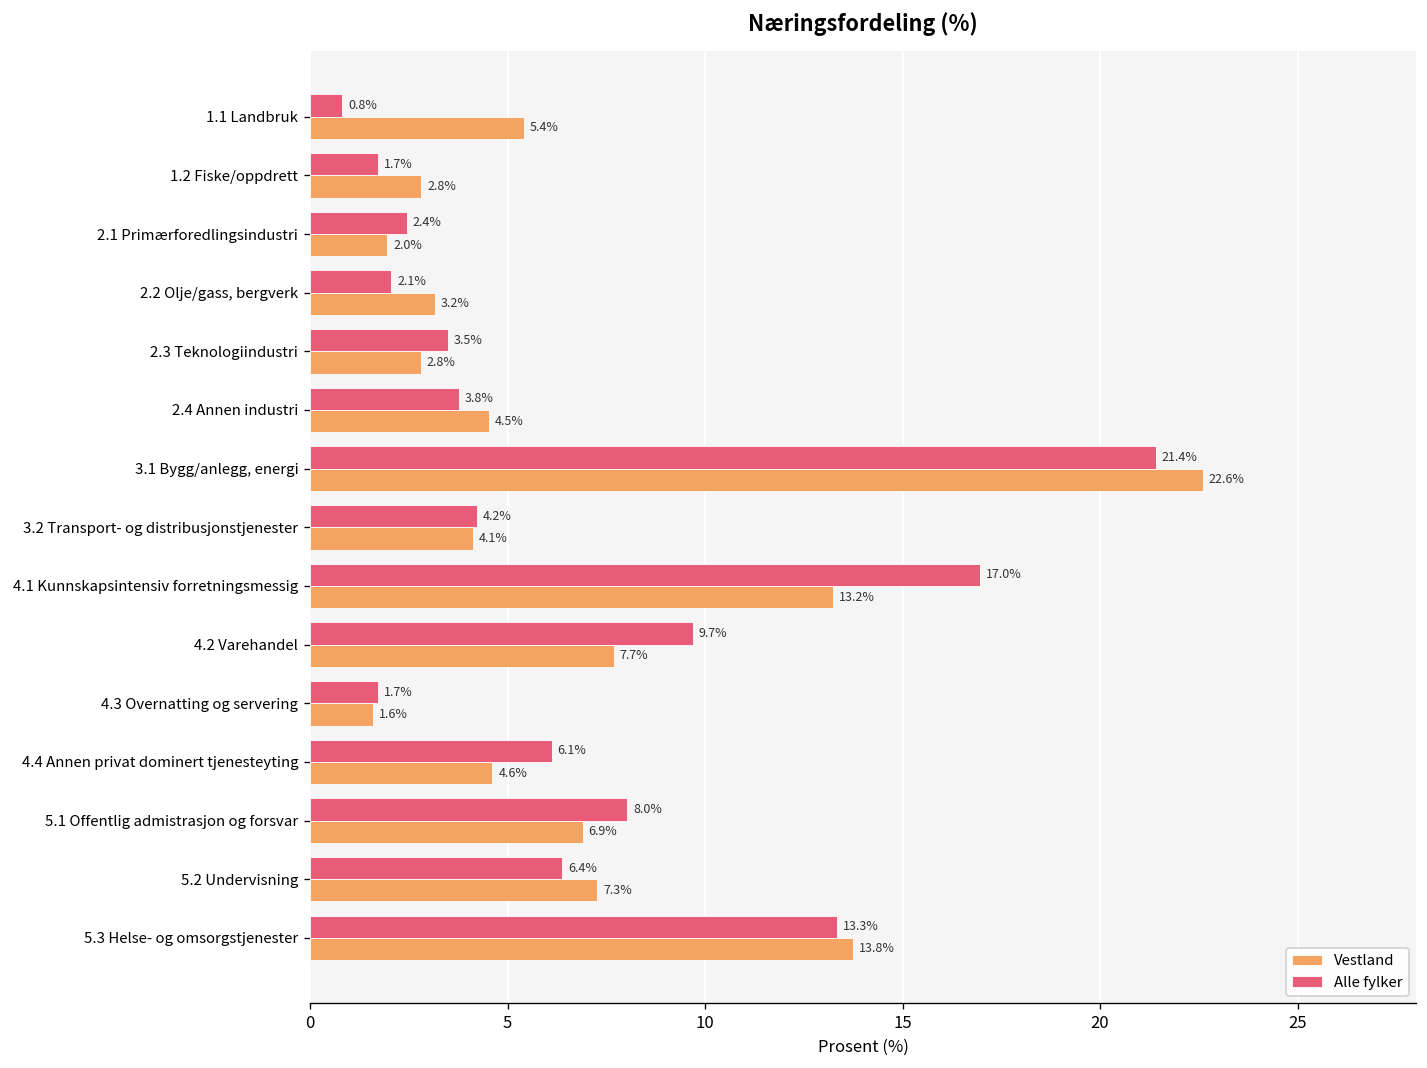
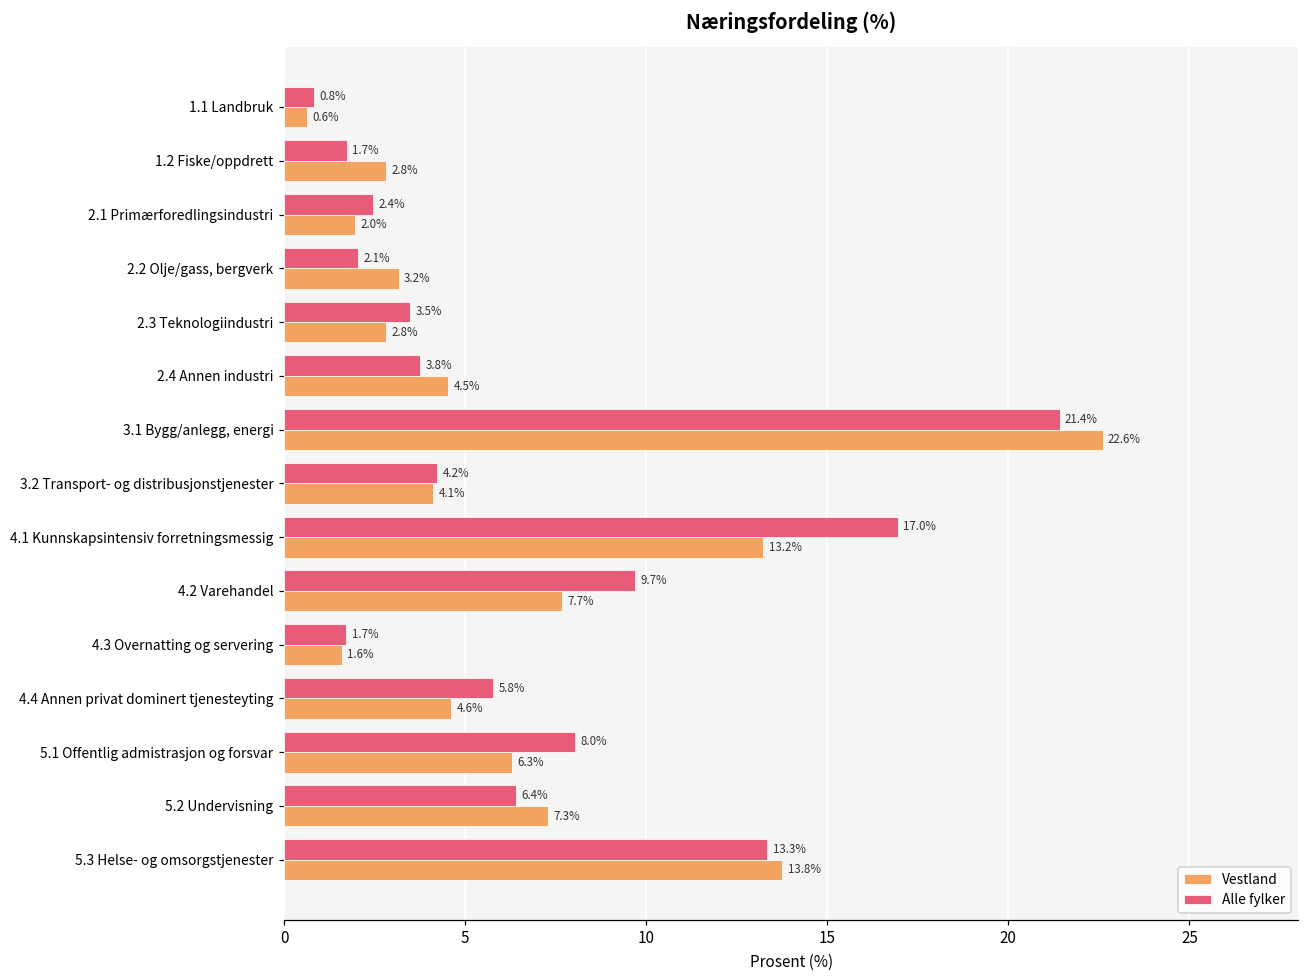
Vestland, 1.1 Landbruk: 5.4% -> 0.6%
Alle fylker, 4.4 Annen privat dominert tjenesteyting: 6.1% -> 5.8%
Vestland, 5.1 Offentlig admistrasjon og forsvar: 6.9% -> 6.3%
